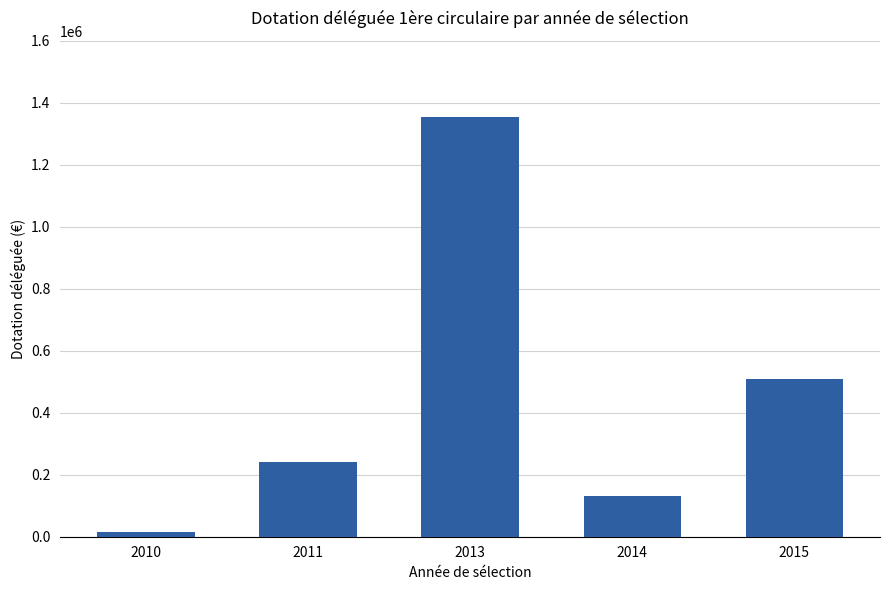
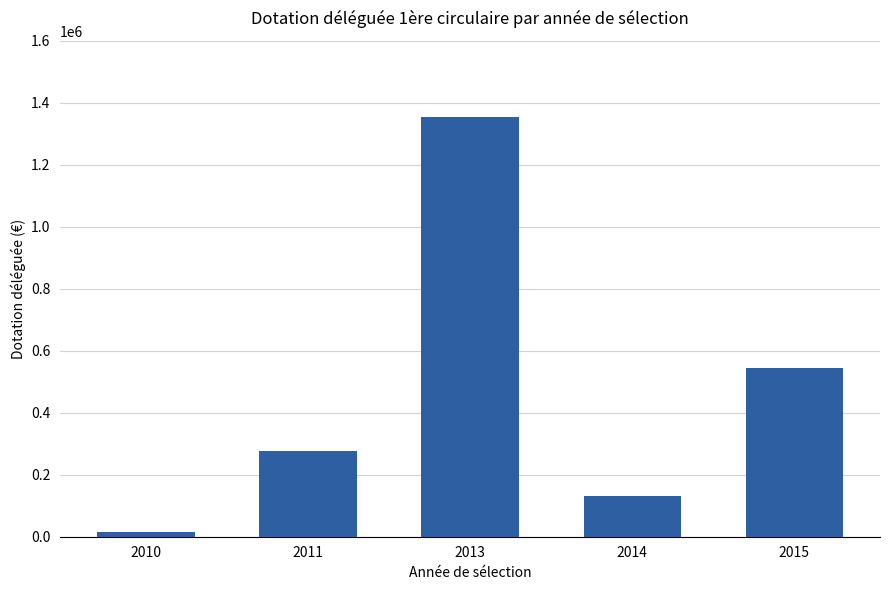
2011: 240000 -> 280000
2015: 510000 -> 540000
